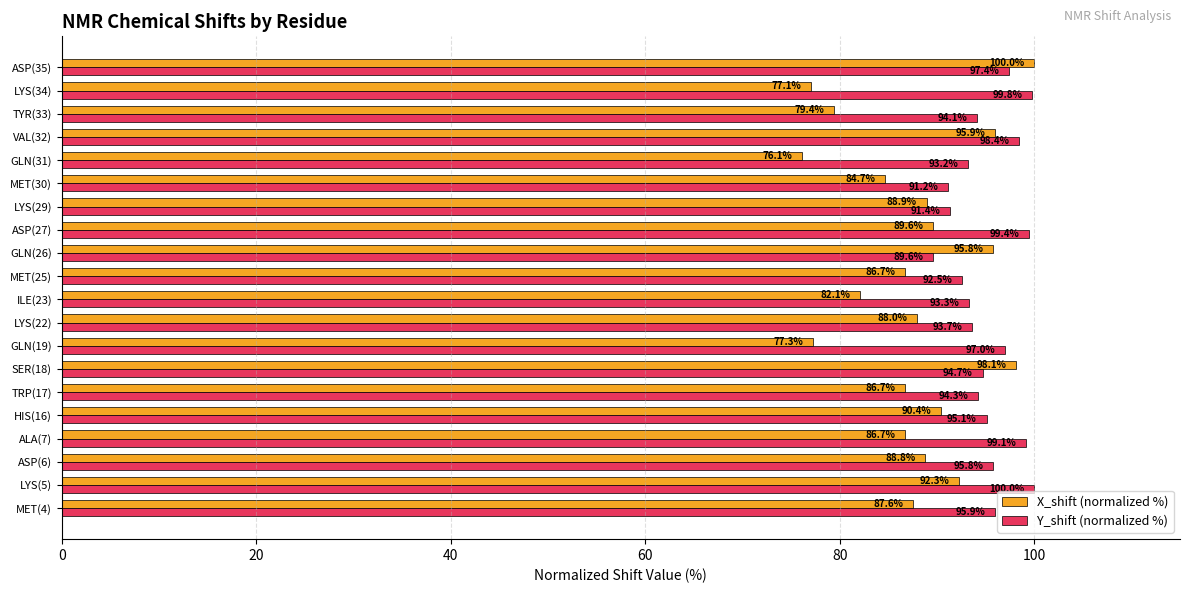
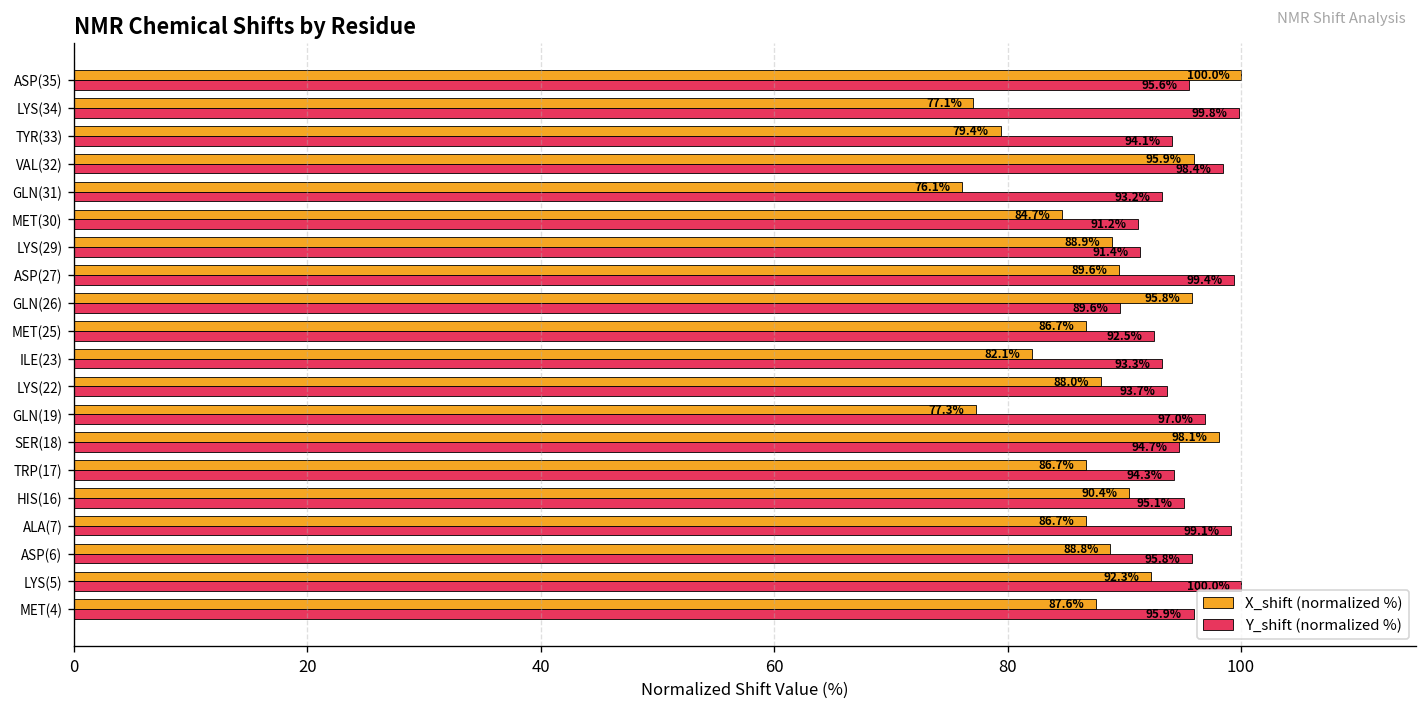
Y_shift (normalized %), ASP(35): 97.4% -> 95.6%
